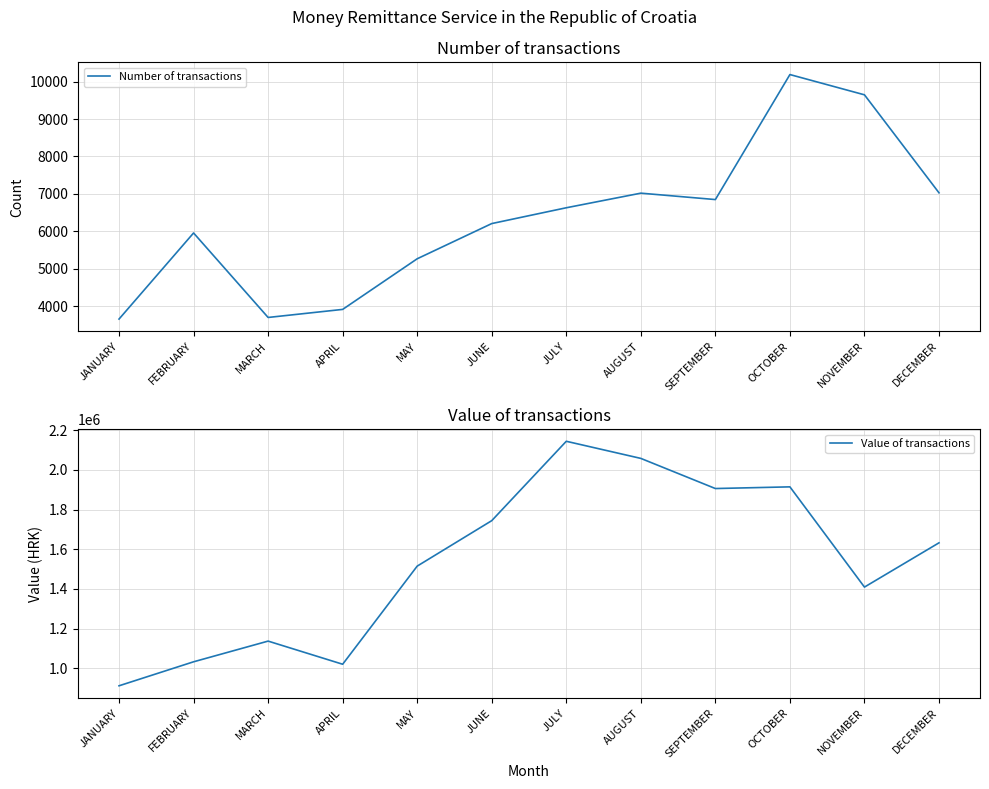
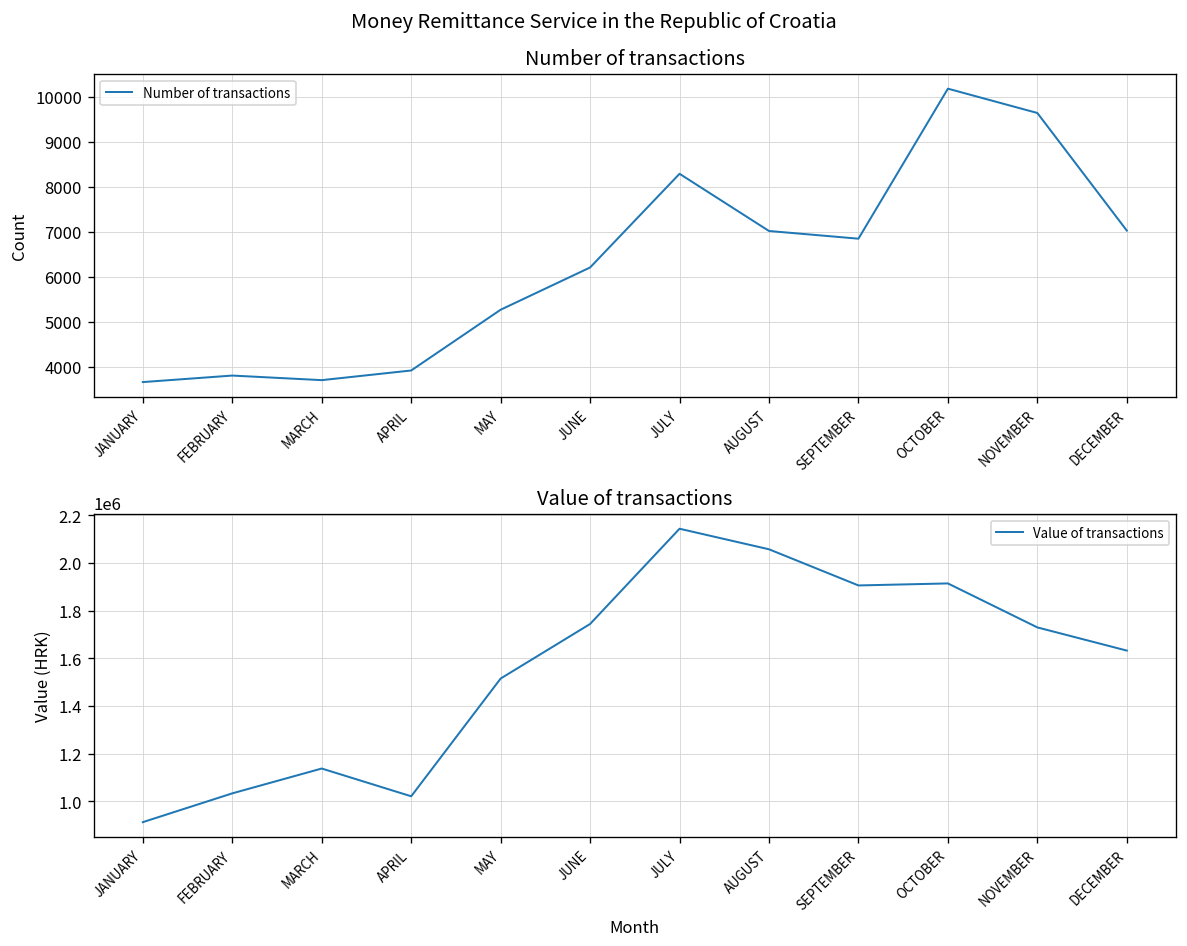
Number of transactions, FEBRUARY: 6000 -> 3800
Number of transactions, JULY: 6600 -> 8300
Value of transactions, NOVEMBER: 1410000 -> 1730000
